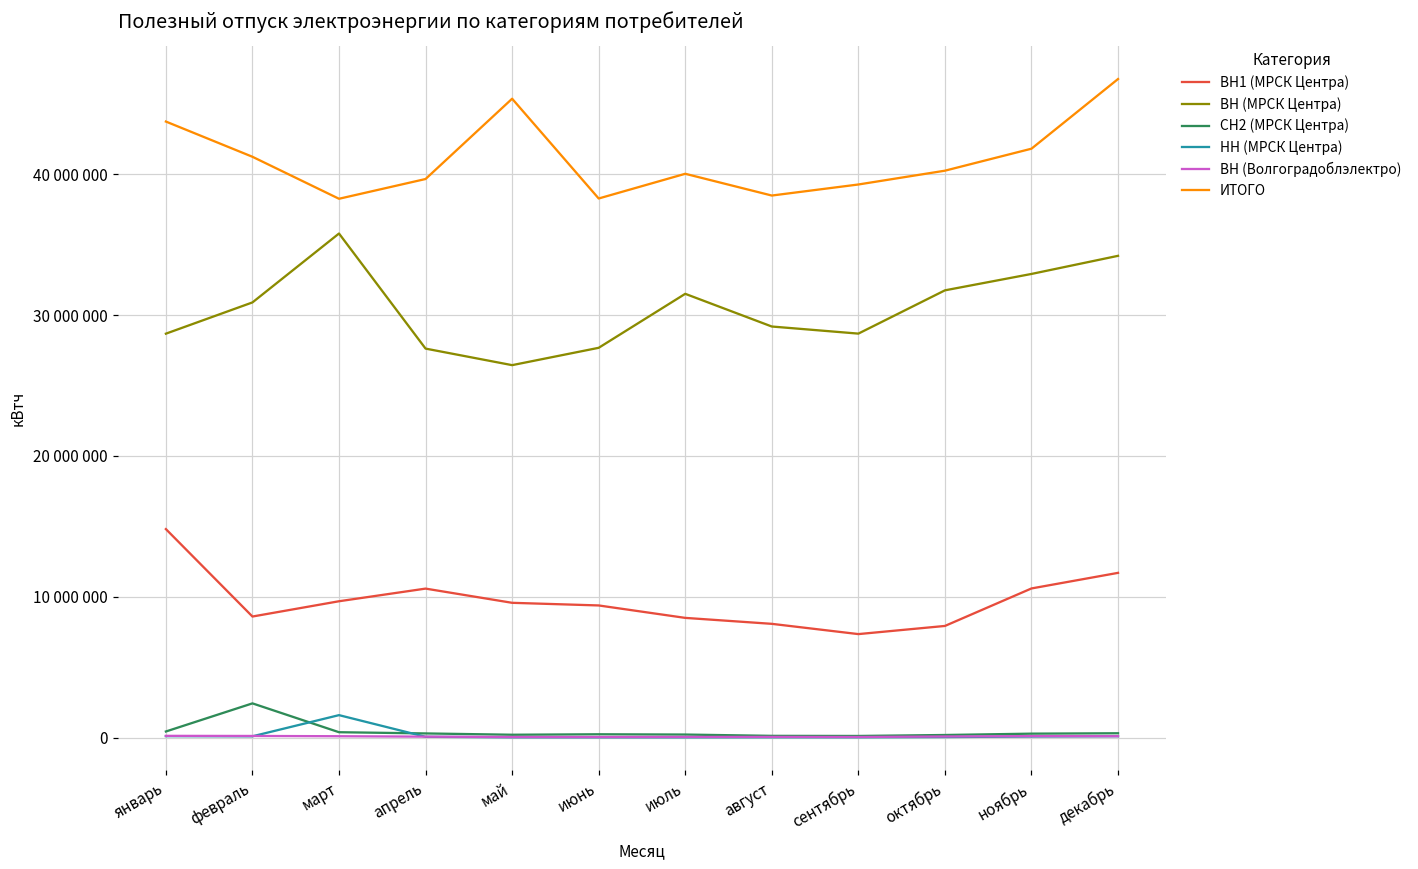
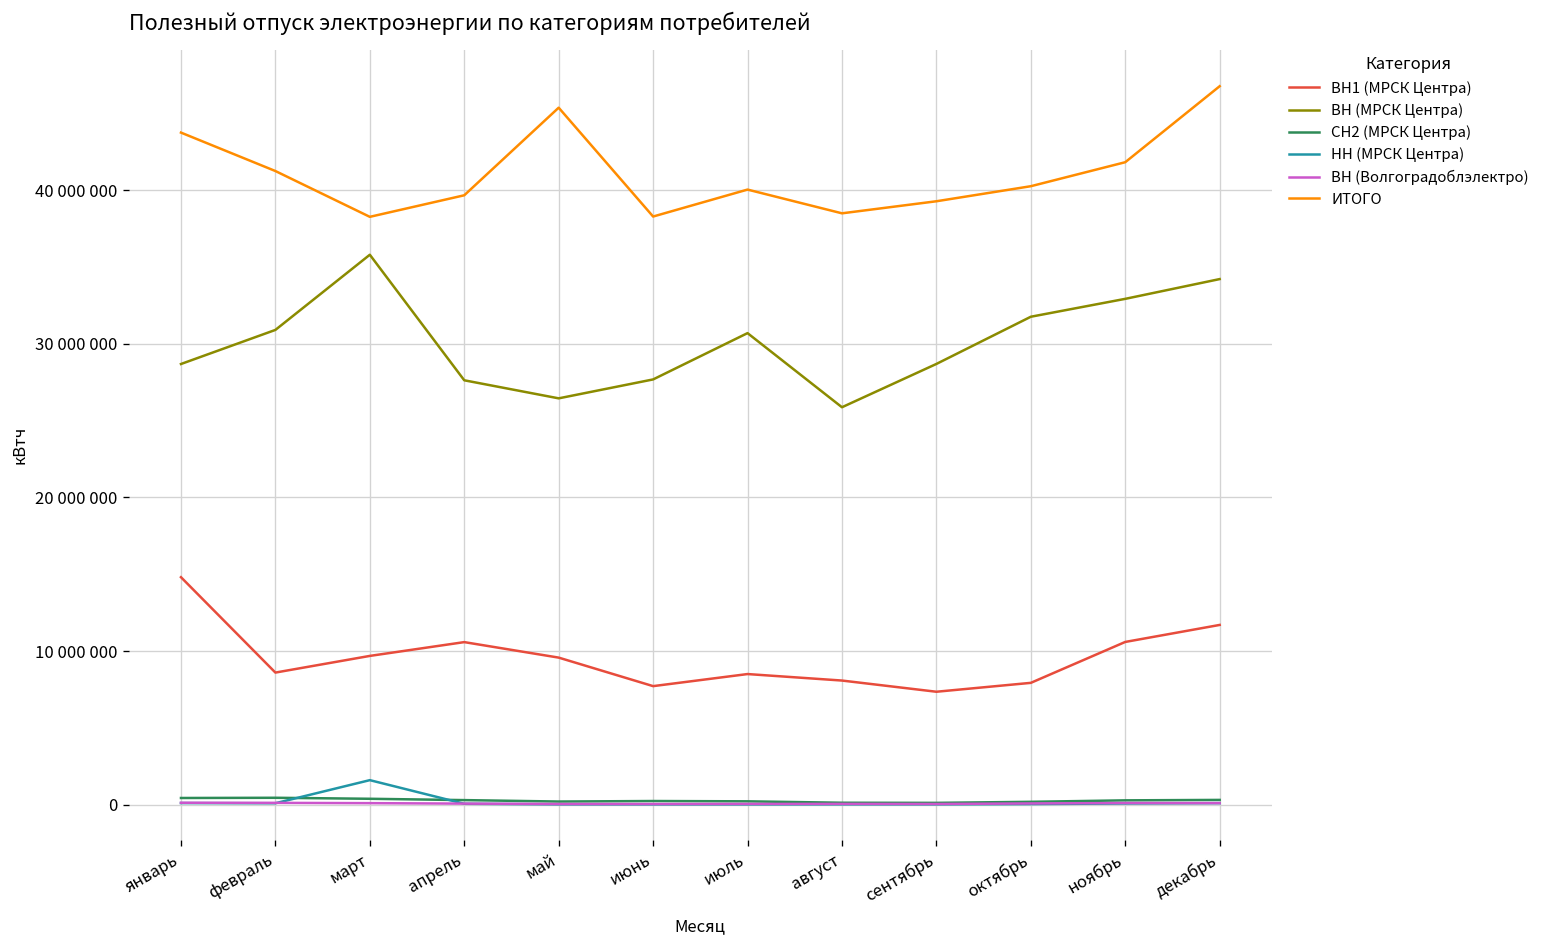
СН2 (МРСК Центра), февраль: 2400000 -> 500000
ВН1 (МРСК Центра), июнь: 9400000 -> 7700000
ВН (МРСК Центра), июль: 31500000 -> 30700000
ВН (МРСК Центра), август: 29200000 -> 25900000
